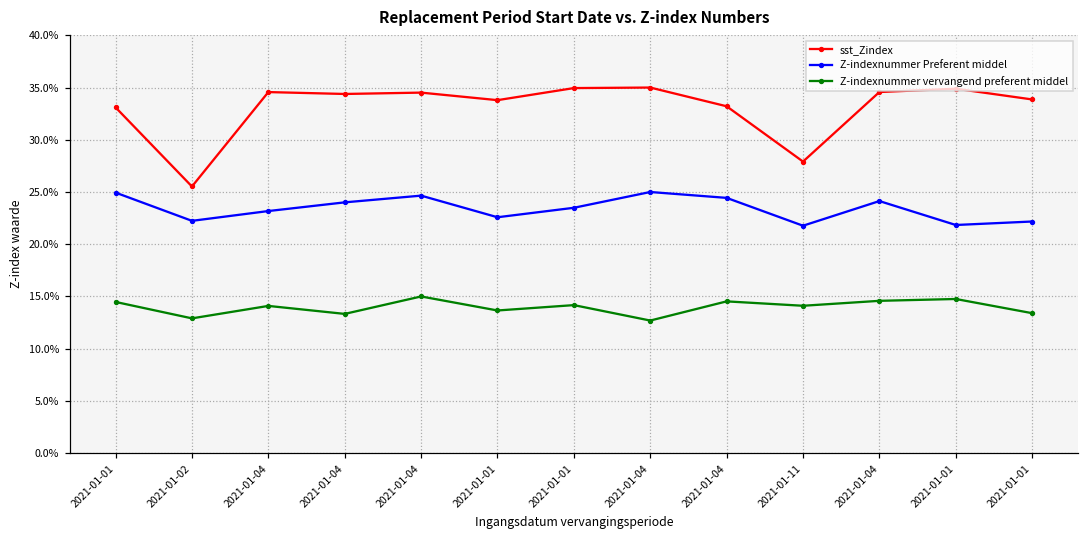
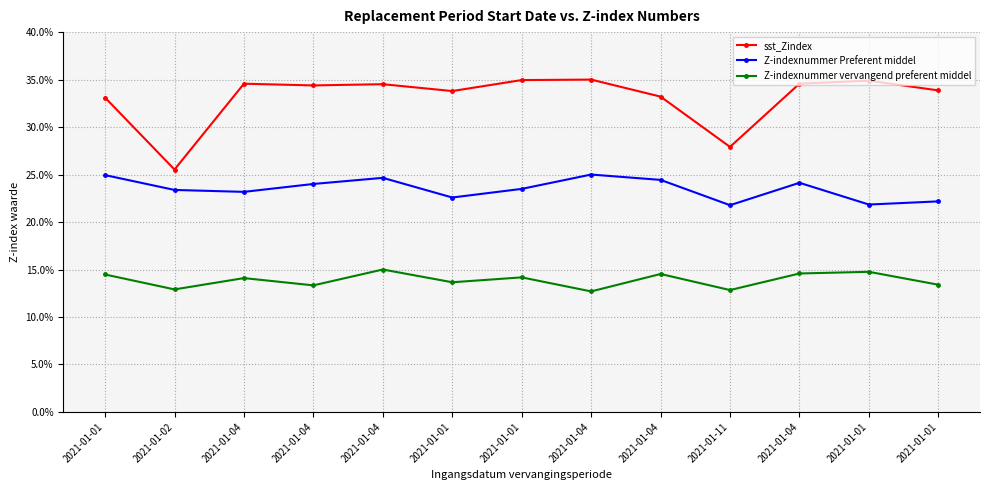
Z-indexnummer Preferent middel, 2021-01-02: 22% -> 23%
Z-indexnummer vervangend preferent middel, 2021-01-11: 14% -> 13%
